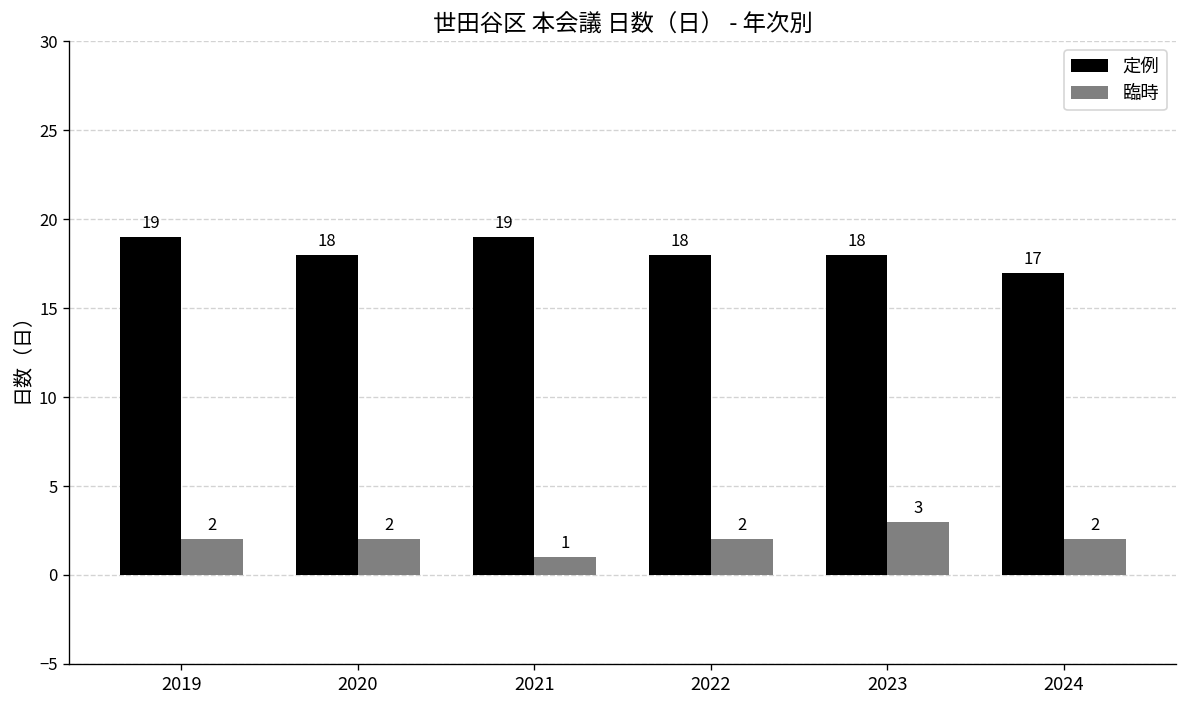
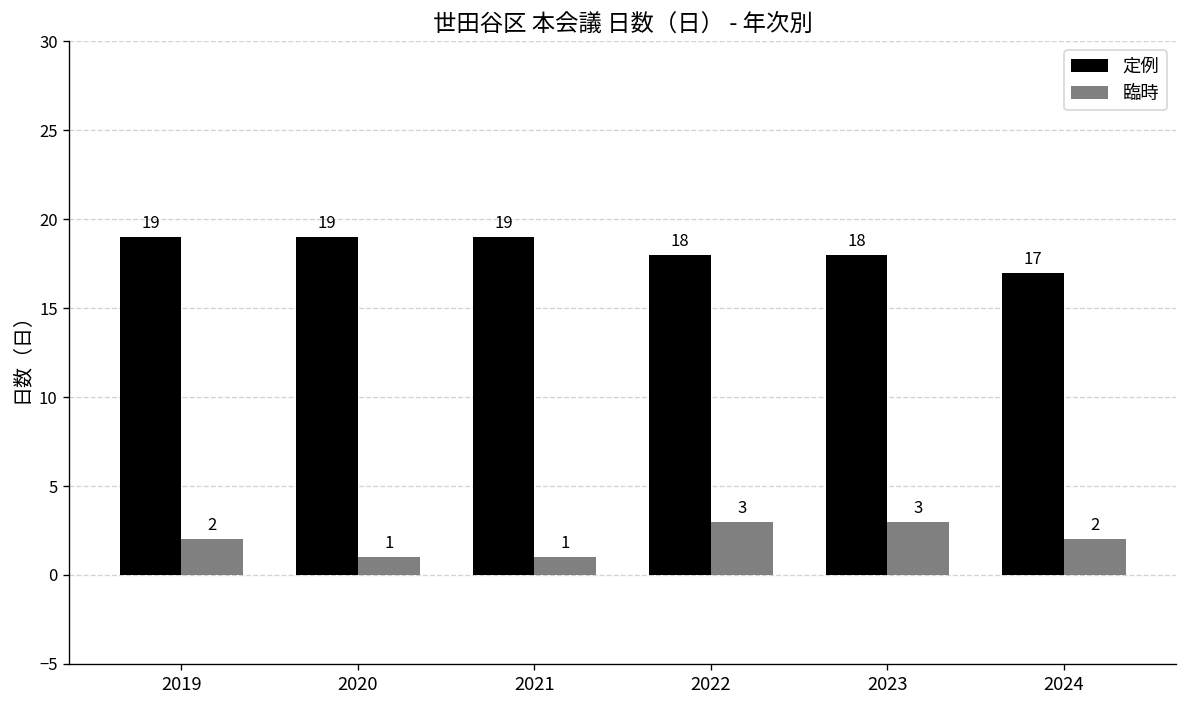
定例, 2020: 18 -> 19
臨時, 2020: 2 -> 1
臨時, 2022: 2 -> 3
